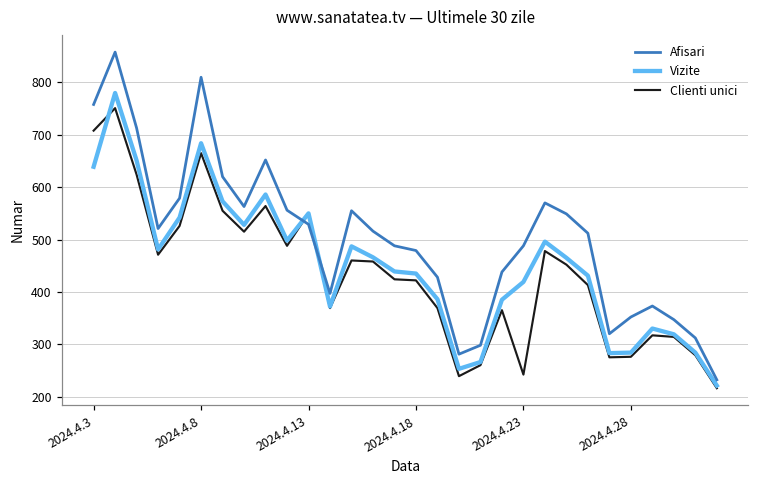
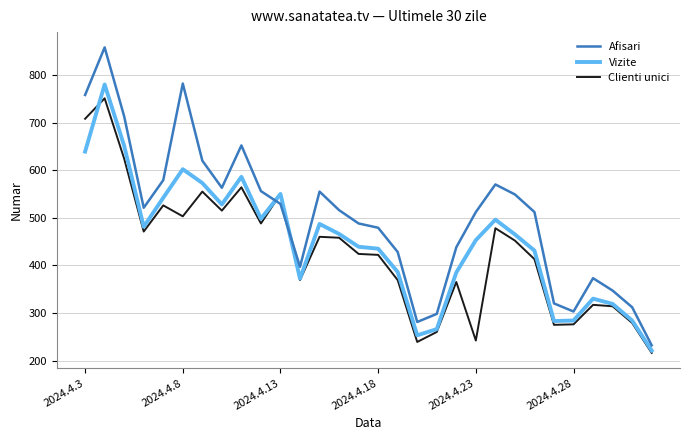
Afisari, 2024.4.8: 810 -> 780
Vizite, 2024.4.8: 680 -> 600
Clienti unici, 2024.4.8: 670 -> 500
Afisari, 2024.4.23: 490 -> 510
Vizite, 2024.4.23: 420 -> 450
Afisari, 2024.4.28: 350 -> 300
